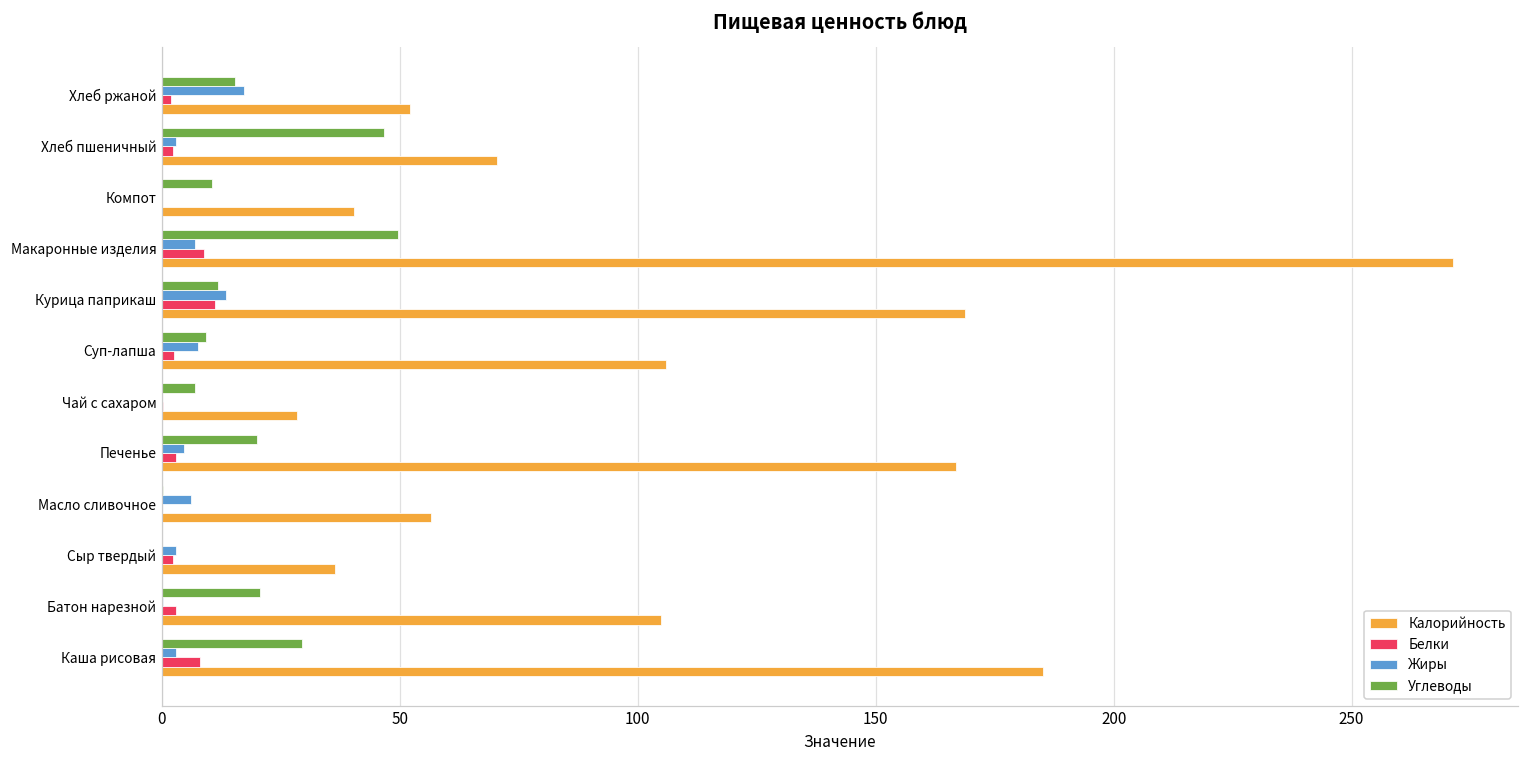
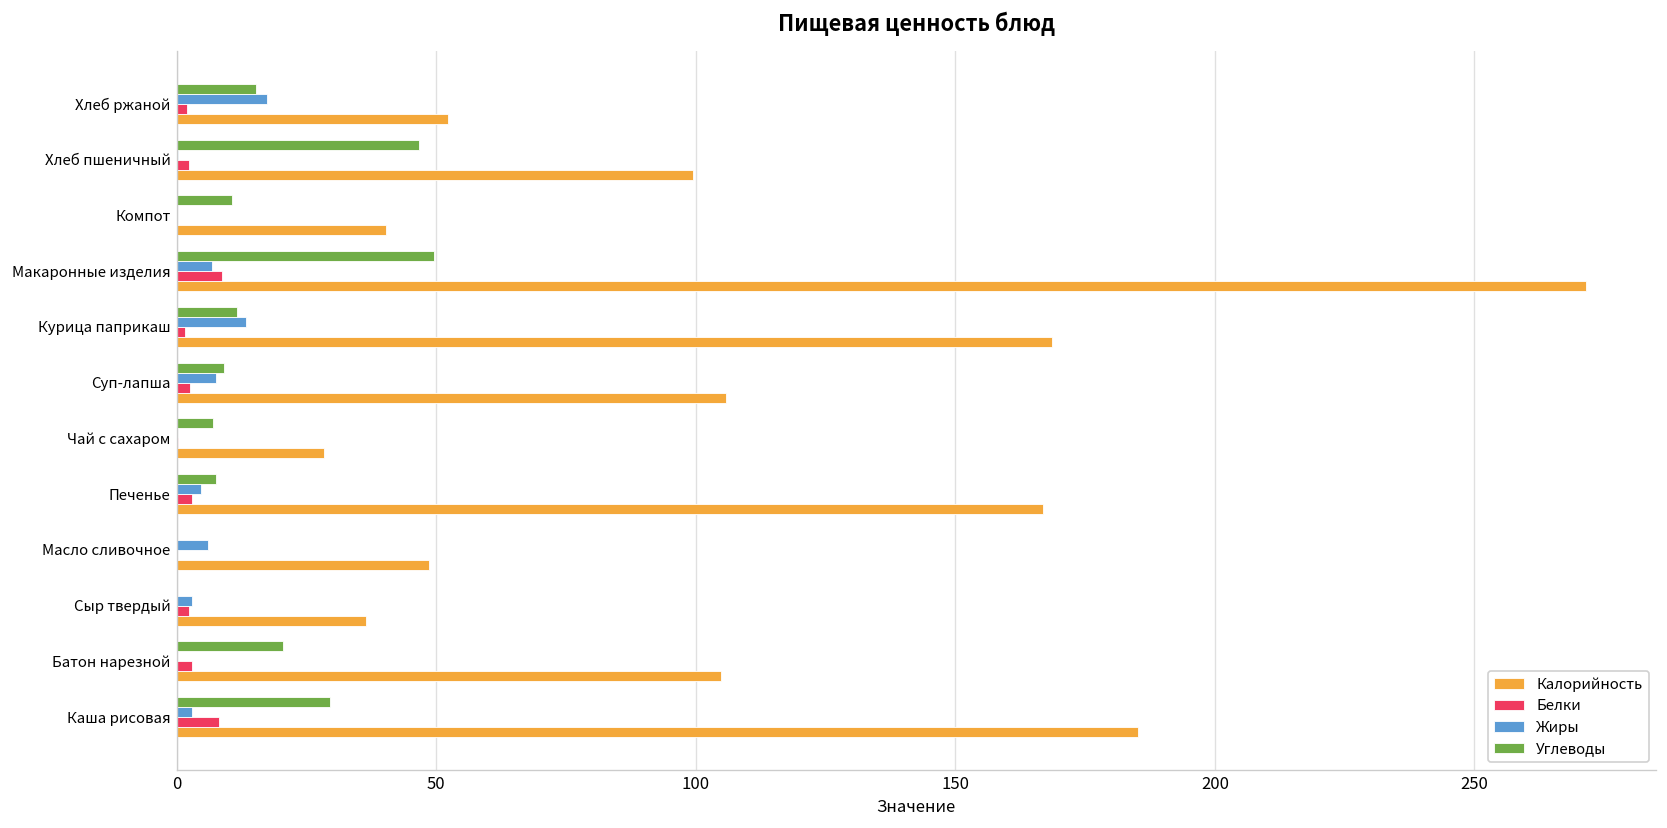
Жиры, Хлеб пшеничный: 3 -> 0
Калорийность, Хлеб пшеничный: 71 -> 100
Белки, Курица паприкаш: 11 -> 2
Углеводы, Печенье: 20 -> 8
Калорийность, Масло сливочное: 57 -> 49
